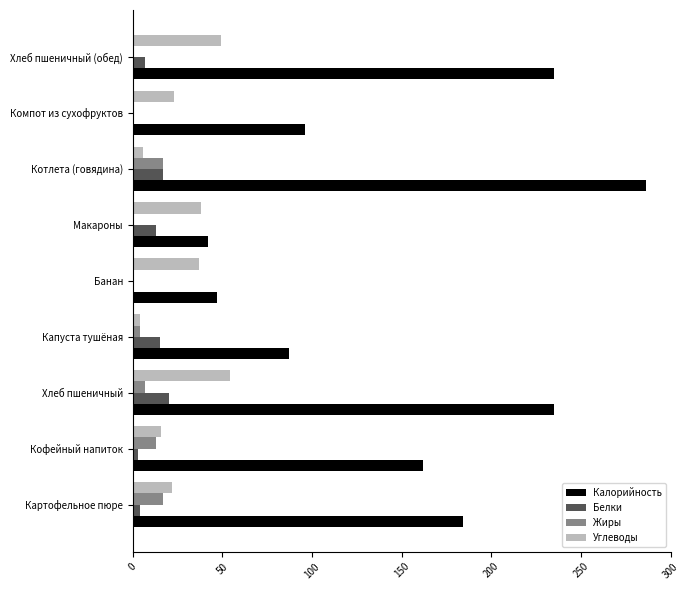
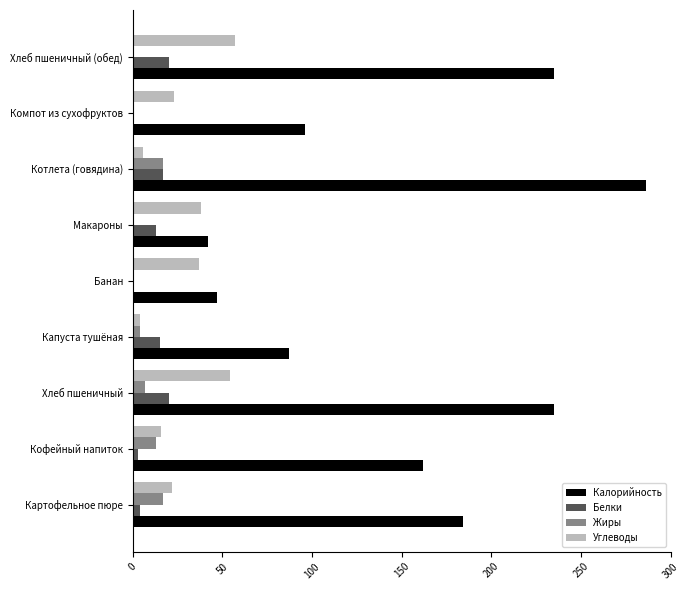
Углеводы, Хлеб пшеничный (обед): 49 -> 57
Белки, Хлеб пшеничный (обед): 7 -> 20
